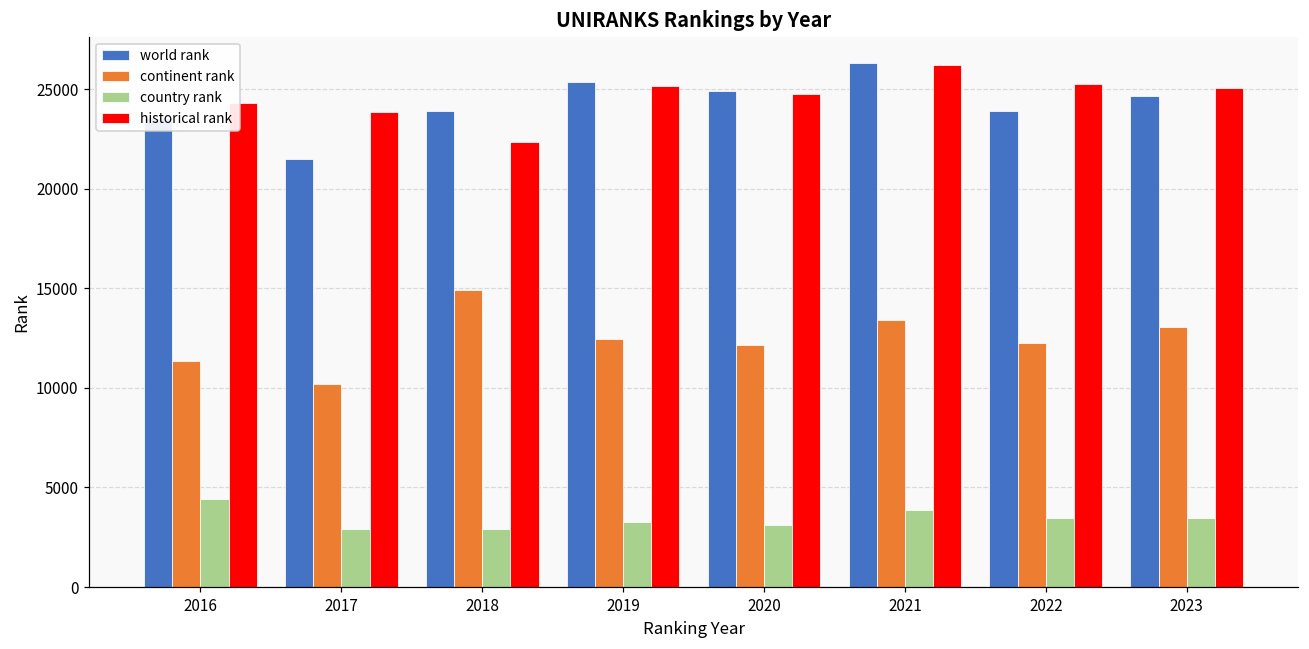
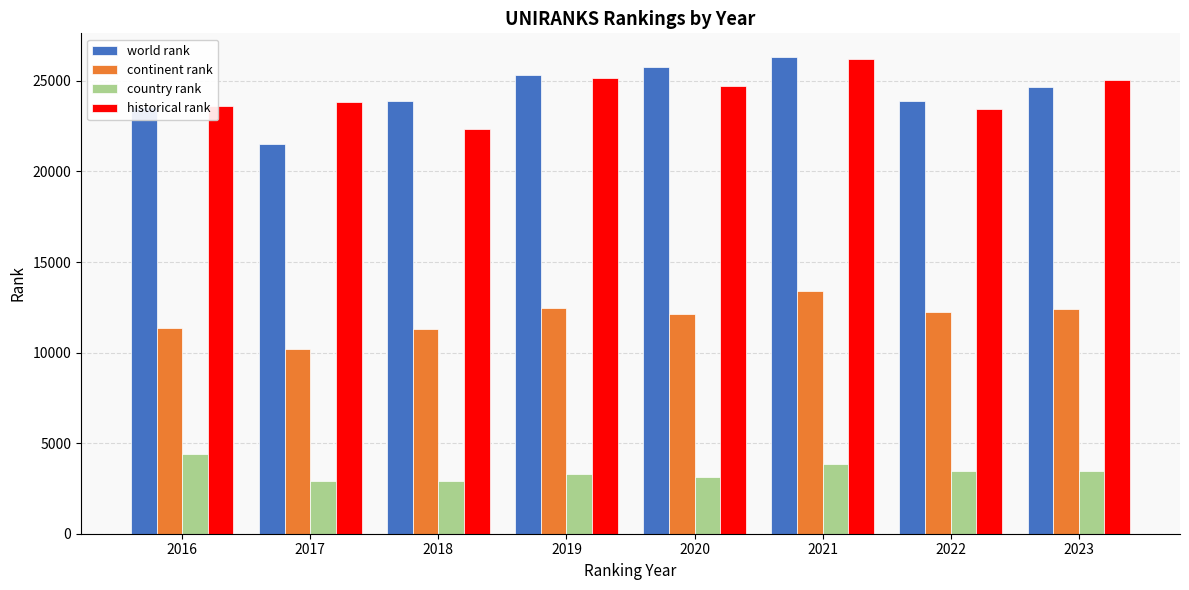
historical rank, 2016: 24300 -> 23600
continent rank, 2018: 14900 -> 11300
world rank, 2020: 24900 -> 25700
historical rank, 2022: 25300 -> 23500
continent rank, 2023: 13100 -> 12400
